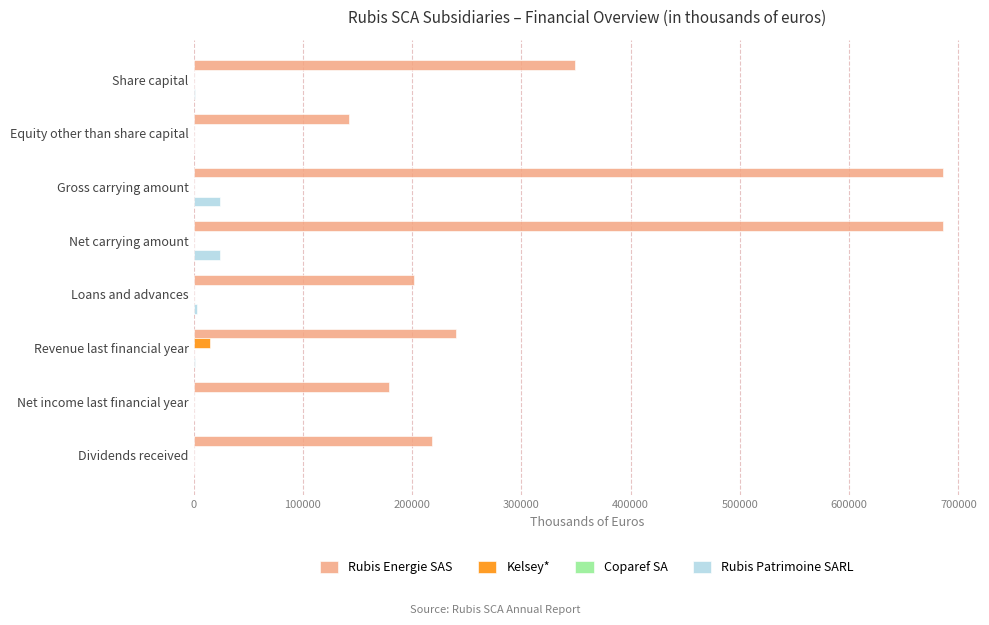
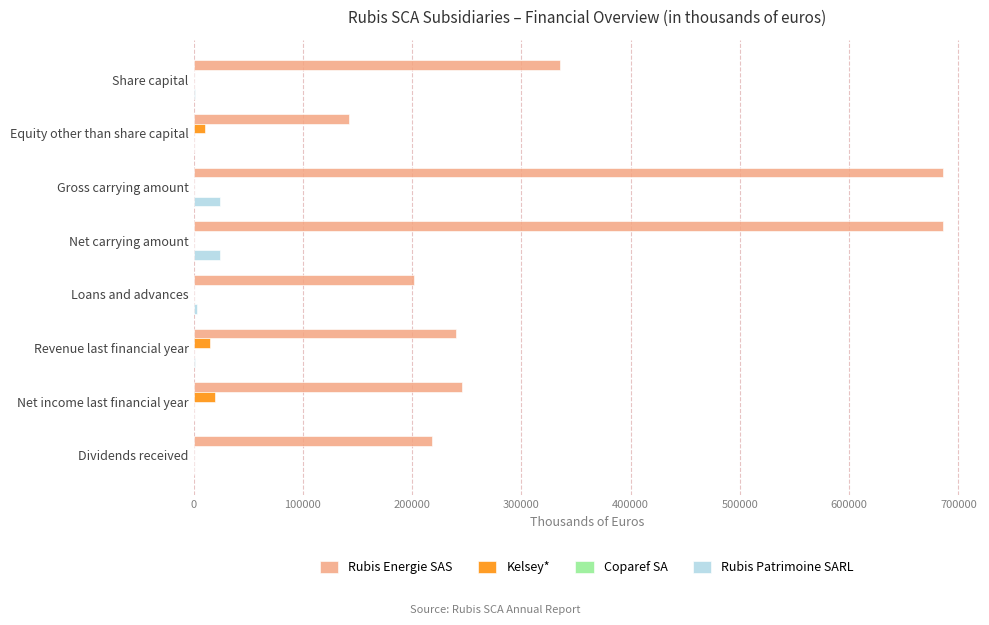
Rubis Energie SAS, Share capital: 349000 -> 335000
Kelsey*, Equity other than share capital: 0 -> 11000
Rubis Energie SAS, Net income last financial year: 179000 -> 245000
Kelsey*, Net income last financial year: 0 -> 20000
